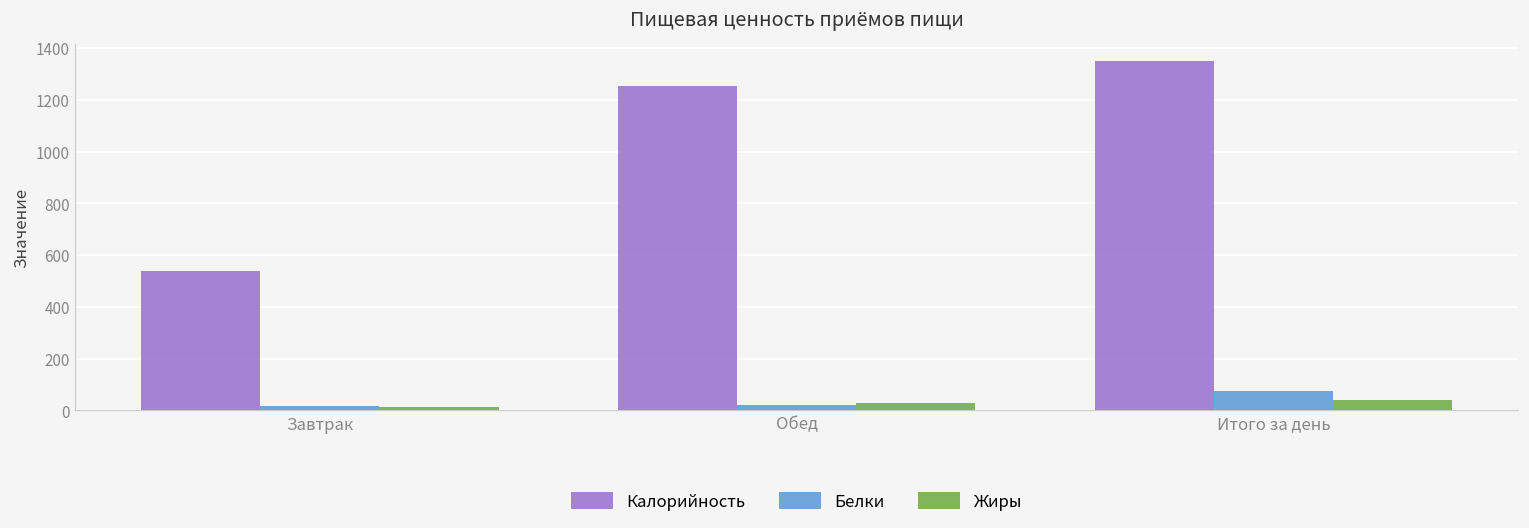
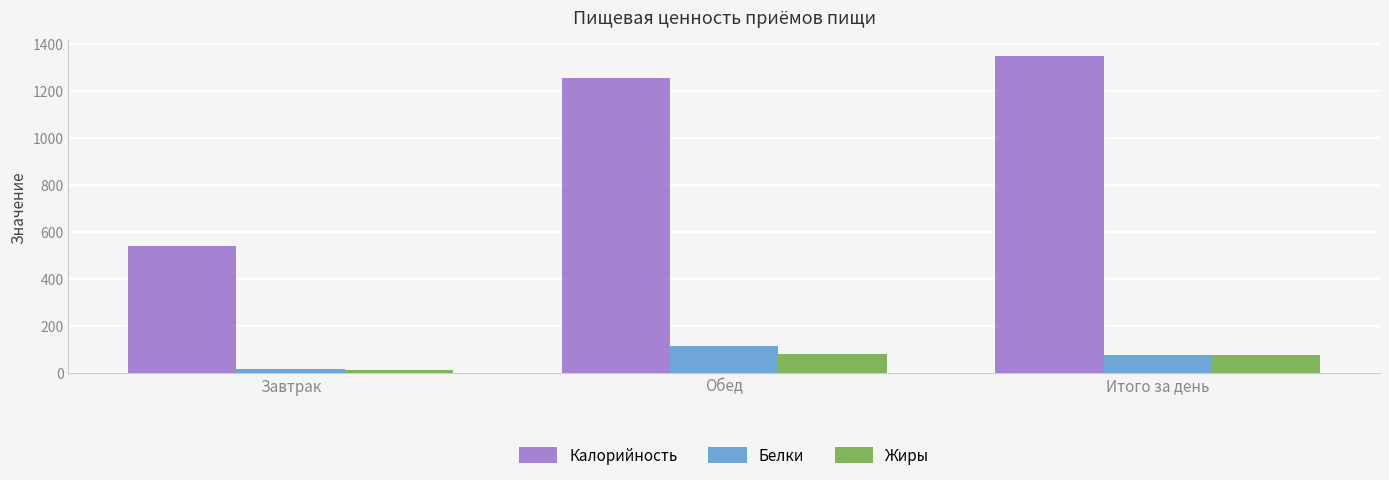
Белки, Обед: 20 -> 120
Жиры, Обед: 30 -> 80
Жиры, Итого за день: 40 -> 80
